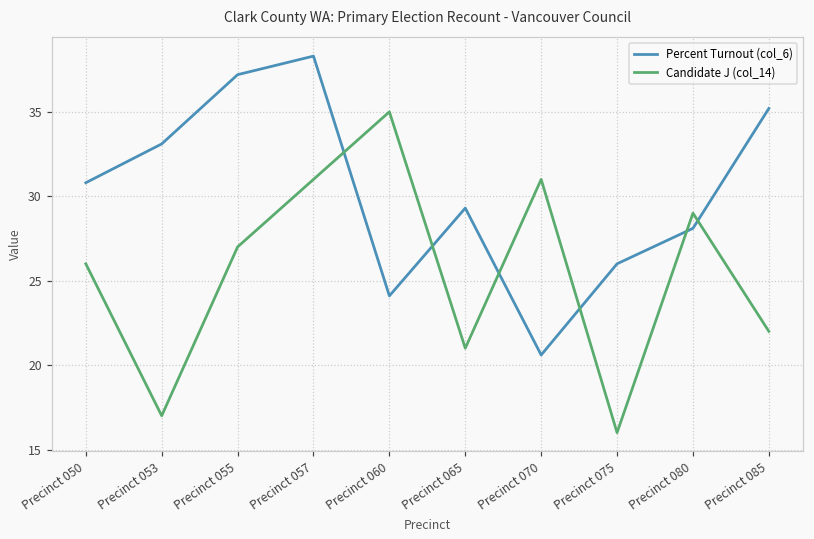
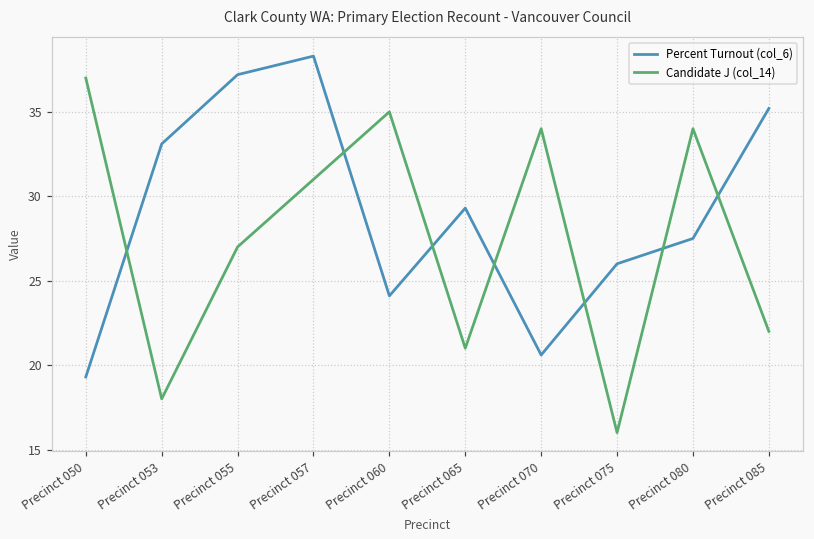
Percent Turnout (col_6), Precinct 050: 30.8 -> 19.3
Candidate J (col_14), Precinct 050: 26 -> 37
Candidate J (col_14), Precinct 053: 17 -> 18
Candidate J (col_14), Precinct 070: 31 -> 34
Percent Turnout (col_6), Precinct 080: 28.1 -> 27.5
Candidate J (col_14), Precinct 080: 29 -> 34
